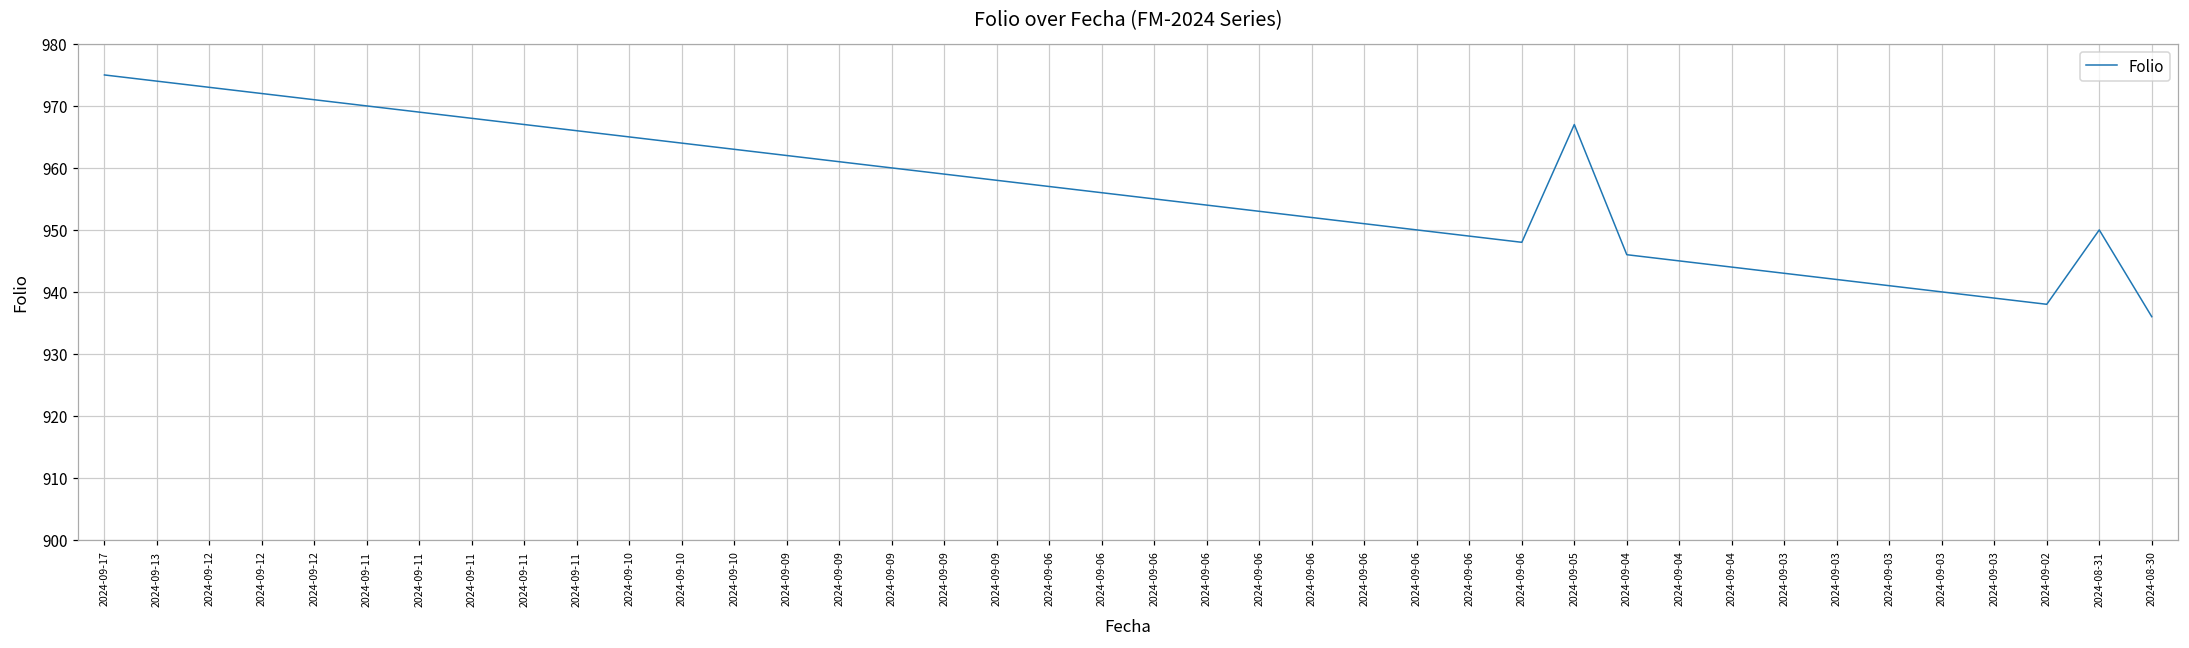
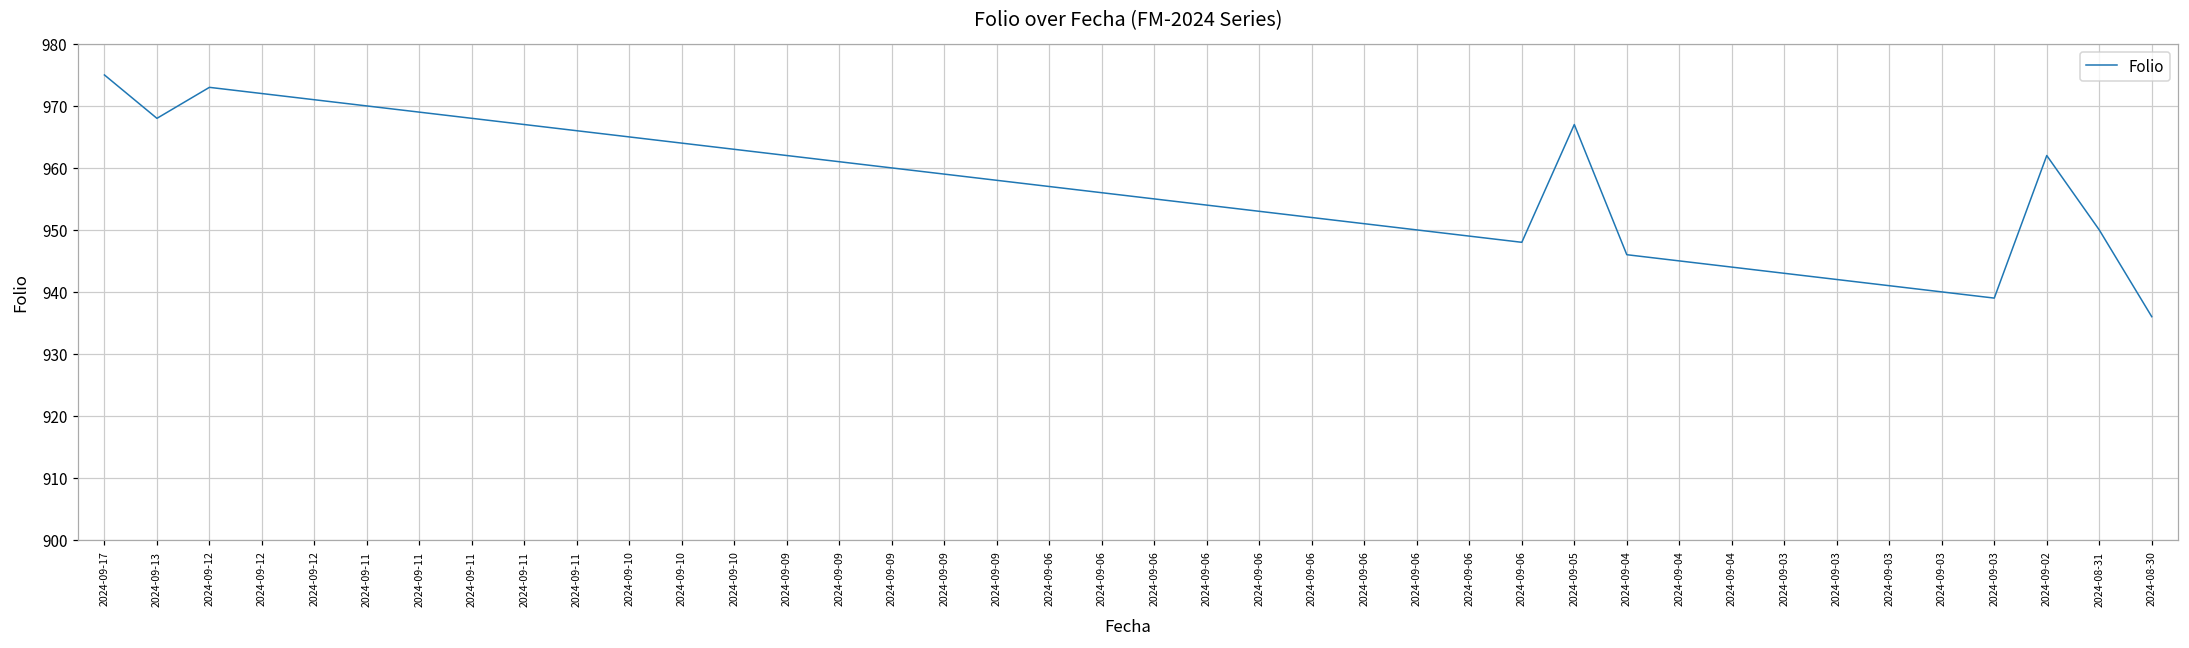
2024-09-13: 974 -> 968
2024-09-02: 938 -> 962
